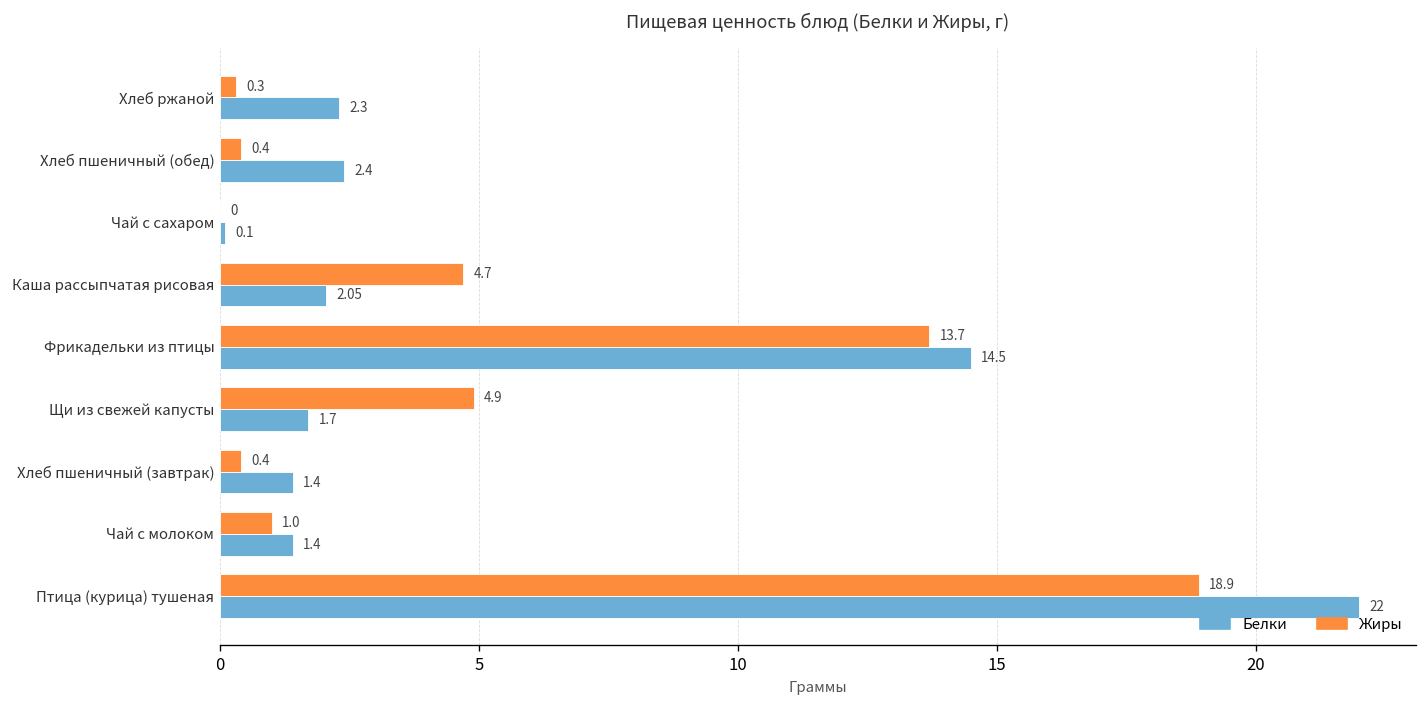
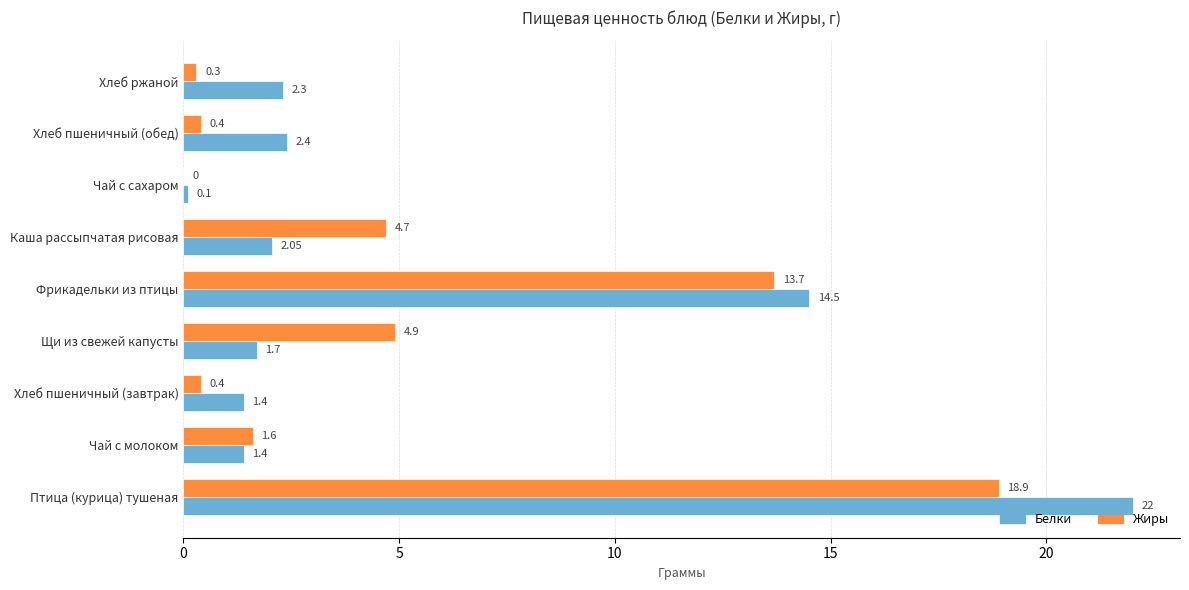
Жиры, Чай с молоком: 1.0 -> 1.6
